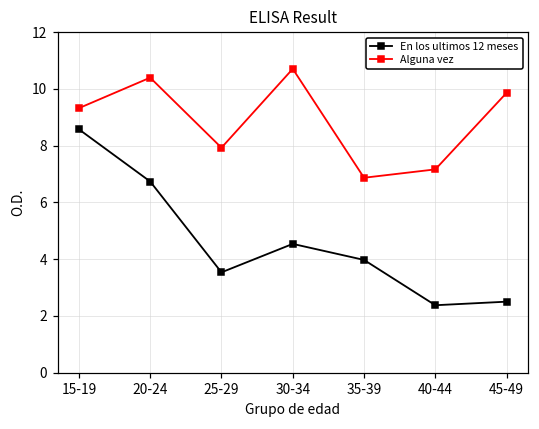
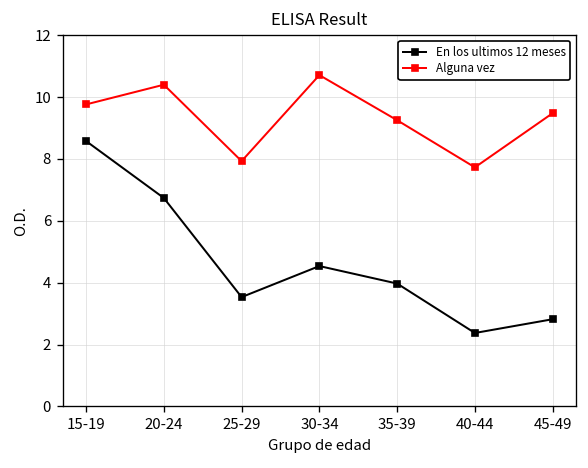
Alguna vez, 15-19: 9.3 -> 9.8
Alguna vez, 35-39: 6.9 -> 9.3
Alguna vez, 40-44: 7.2 -> 7.7
En los ultimos 12 meses, 45-49: 2.5 -> 2.8
Alguna vez, 45-49: 9.9 -> 9.5
